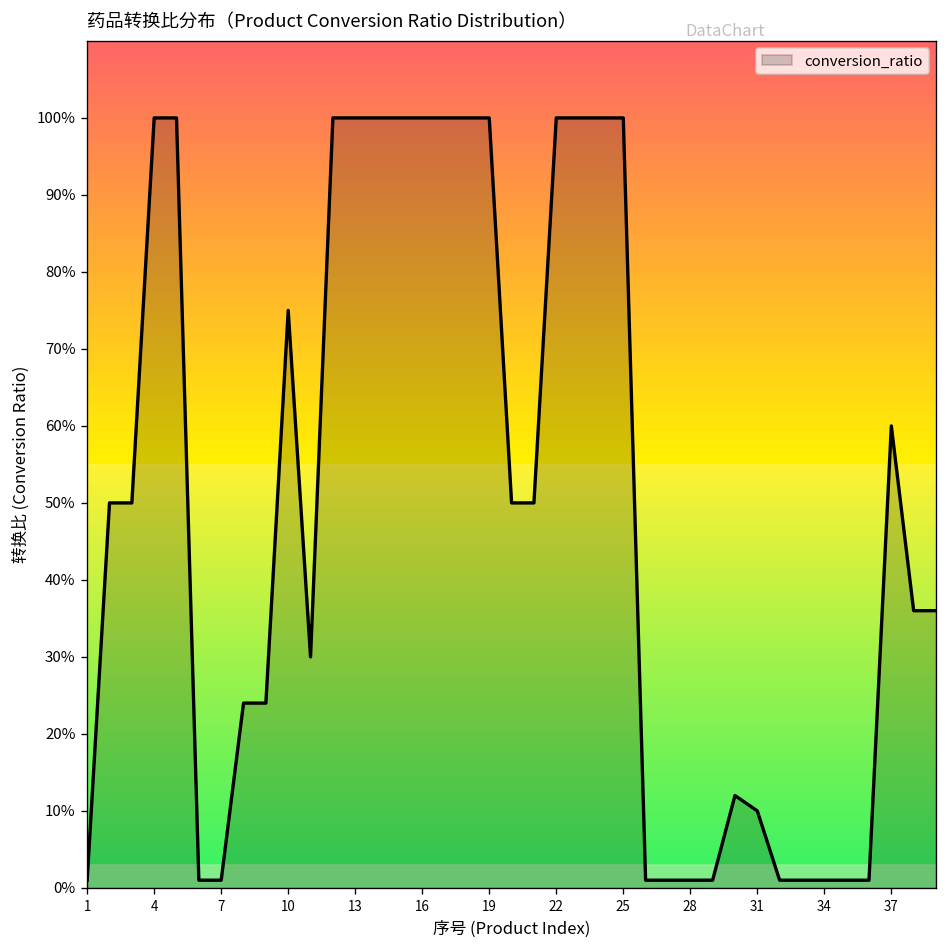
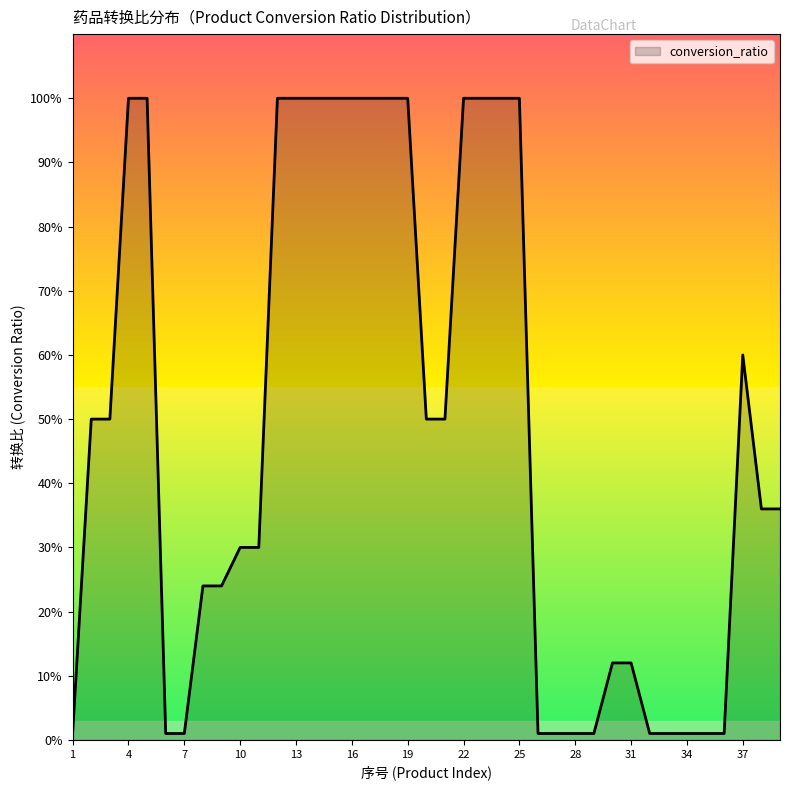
10: 75% -> 30%
31: 10% -> 12%
